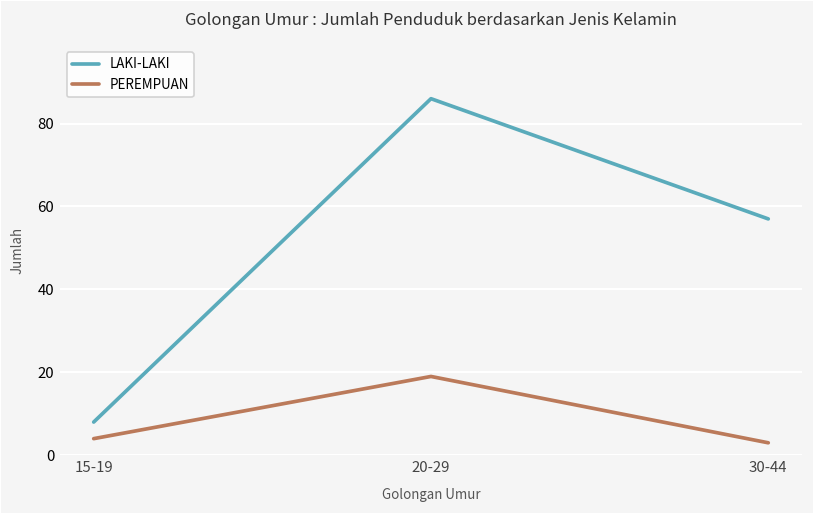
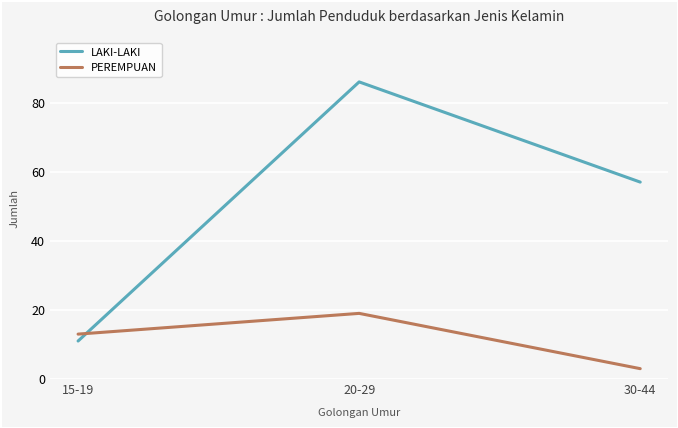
LAKI-LAKI, 15-19: 8 -> 11
PEREMPUAN, 15-19: 4 -> 13
